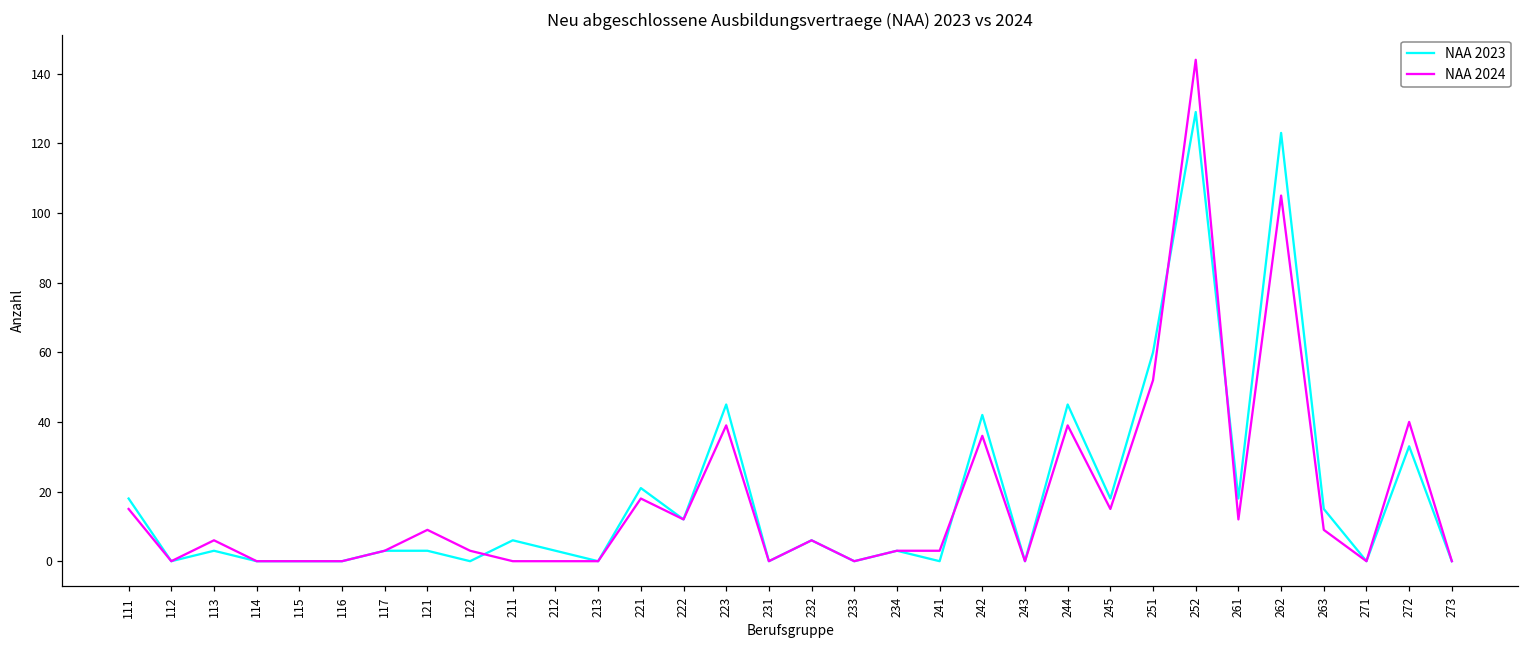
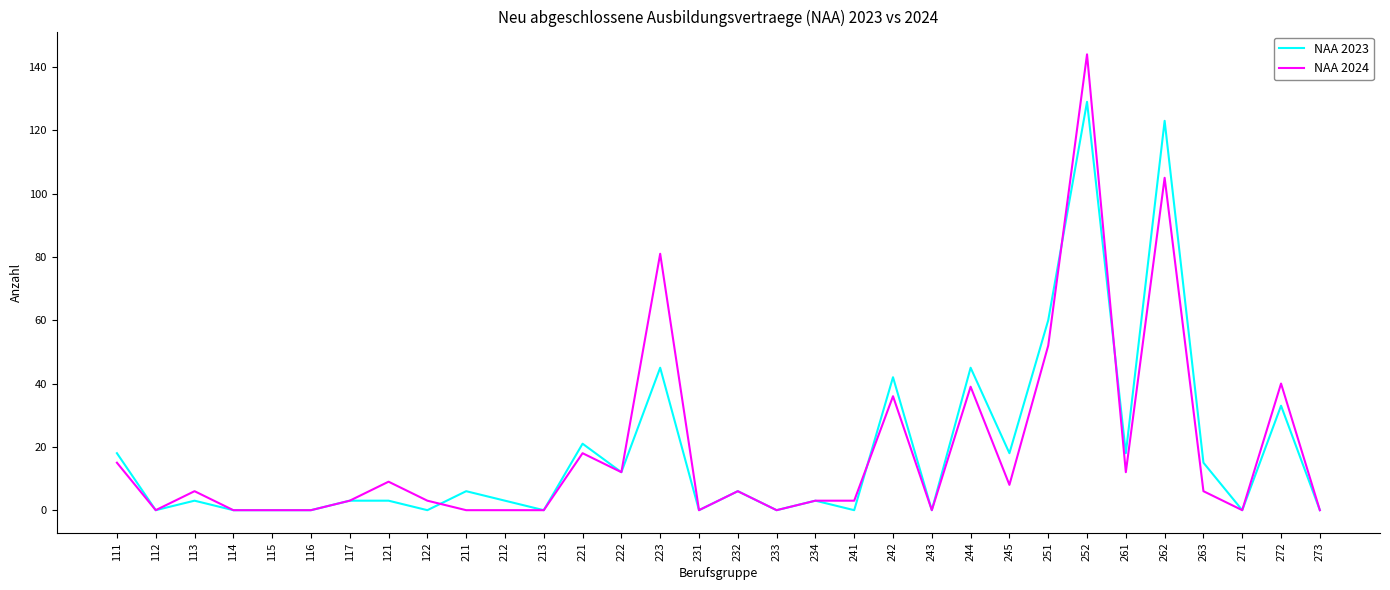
NAA 2024, 223: 39 -> 81
NAA 2024, 245: 15 -> 8
NAA 2024, 263: 9 -> 6
